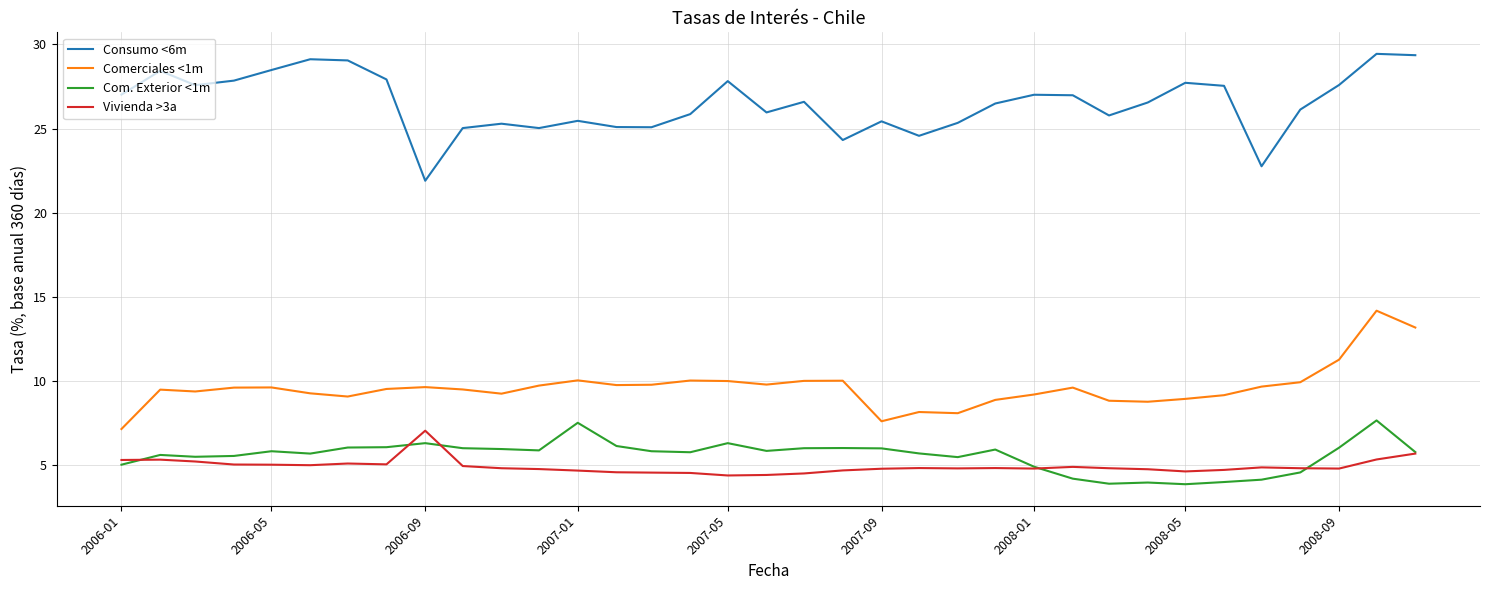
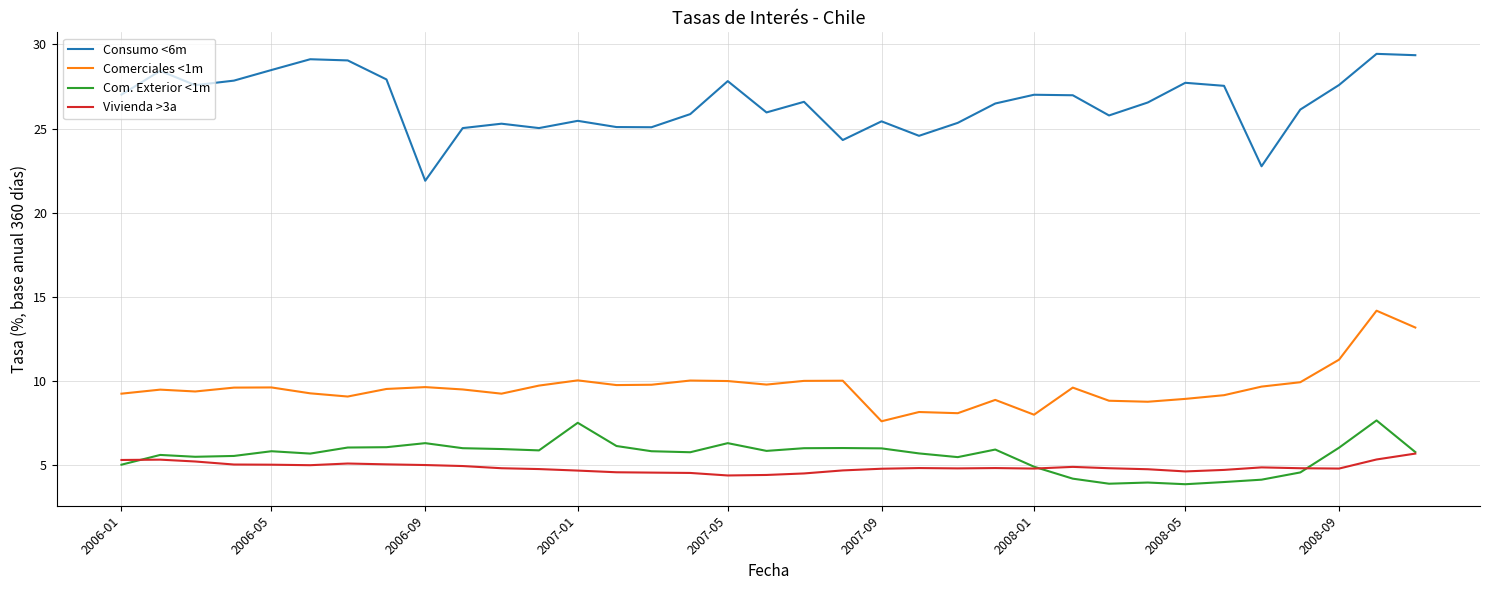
Comerciales <1m, 2006-01: 7.2 -> 9.3
Vivienda >3a, 2006-09: 7.1 -> 5.0
Comerciales <1m, 2008-01: 9.2 -> 8.0
